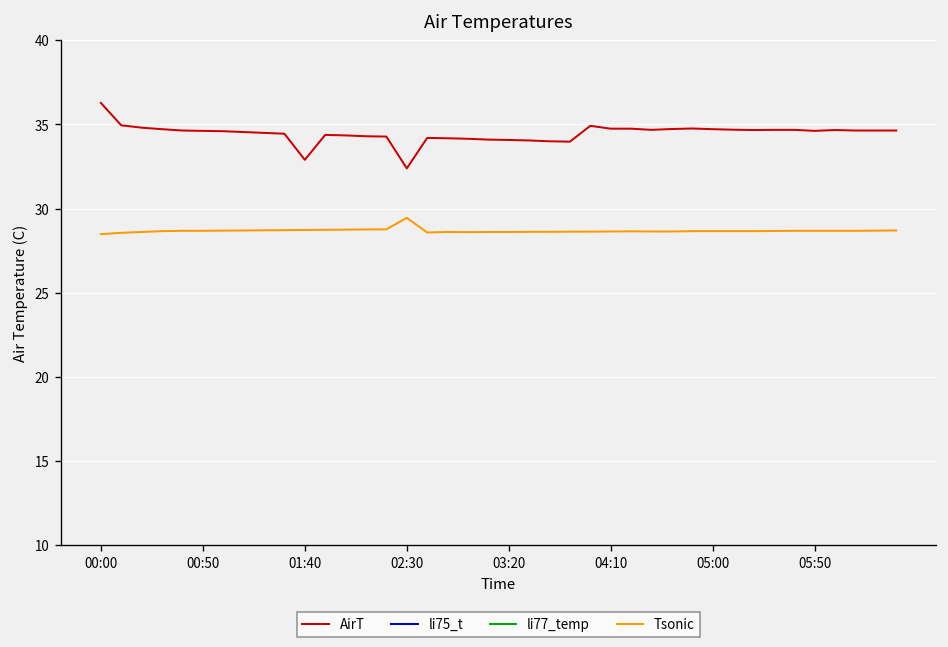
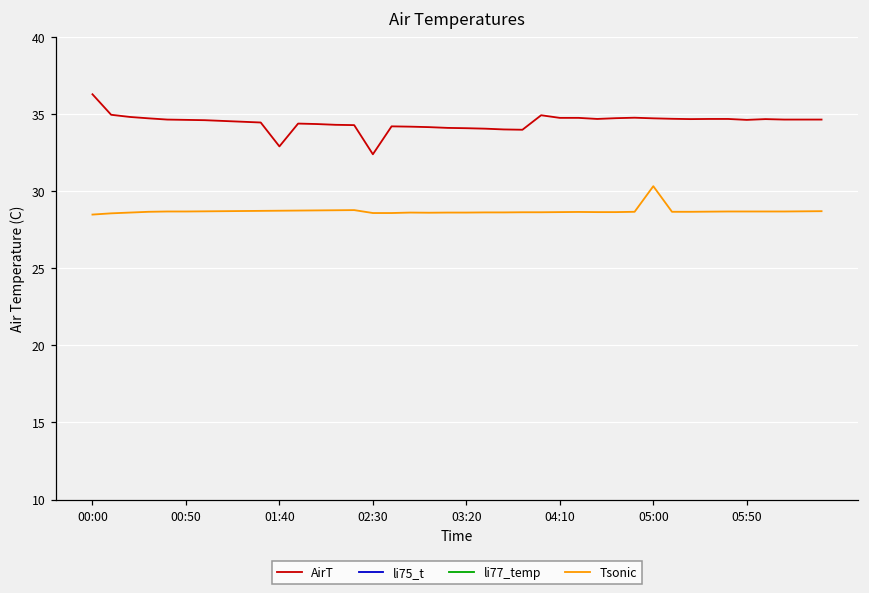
Tsonic, 02:30: 29.5 -> 28.6
Tsonic, 05:00: 28.7 -> 30.3
